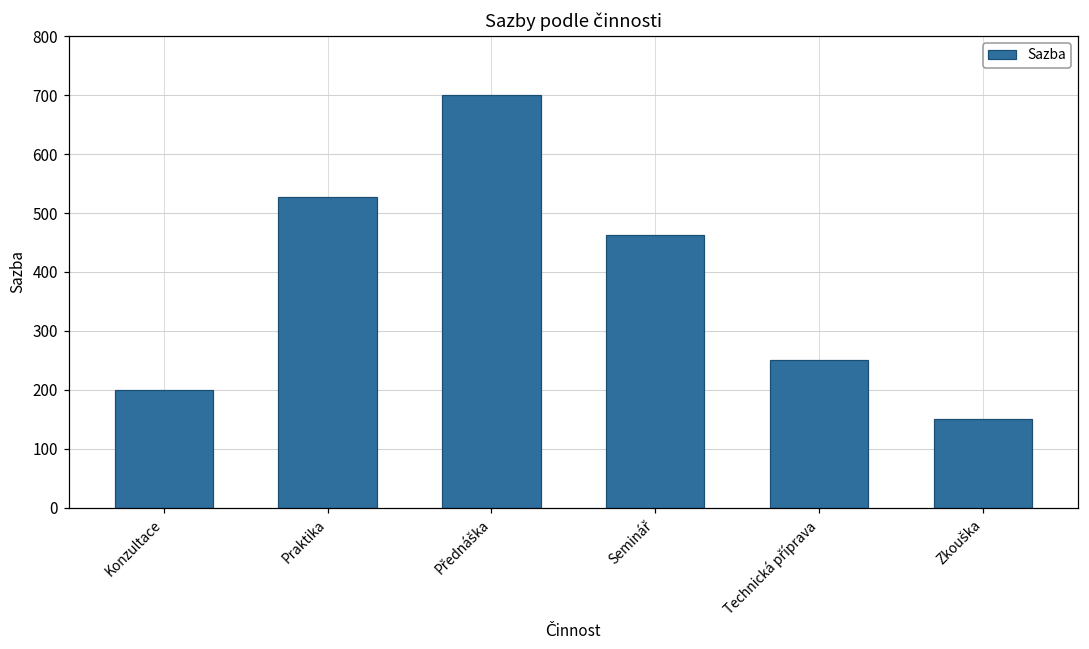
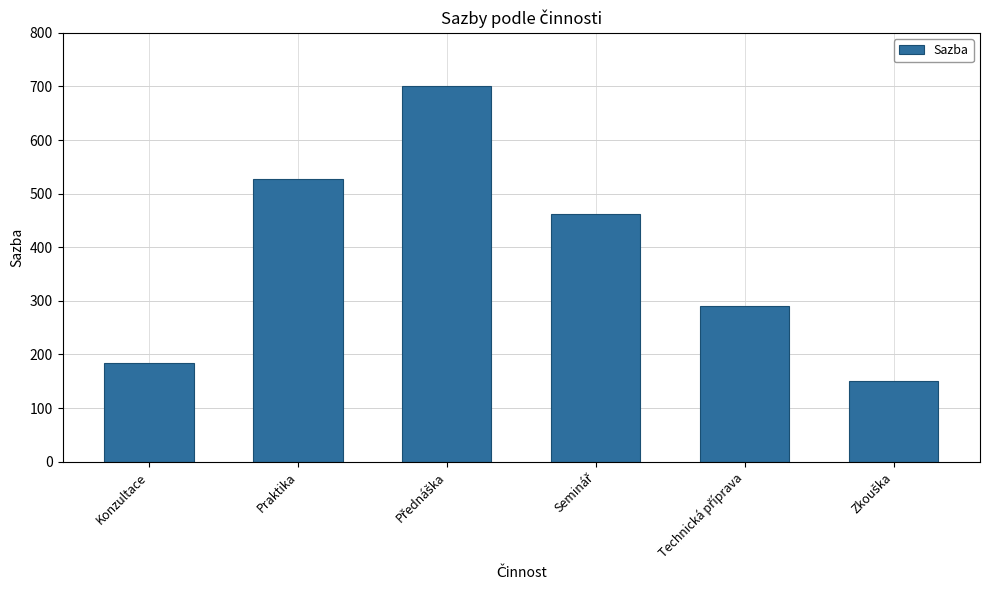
Konzultace: 200 -> 180
Technická příprava: 250 -> 290
